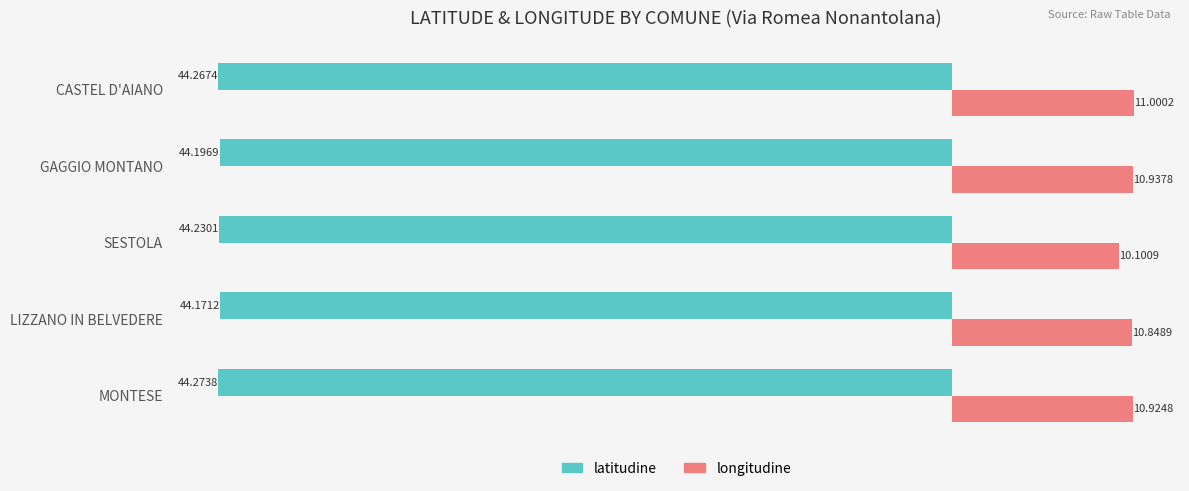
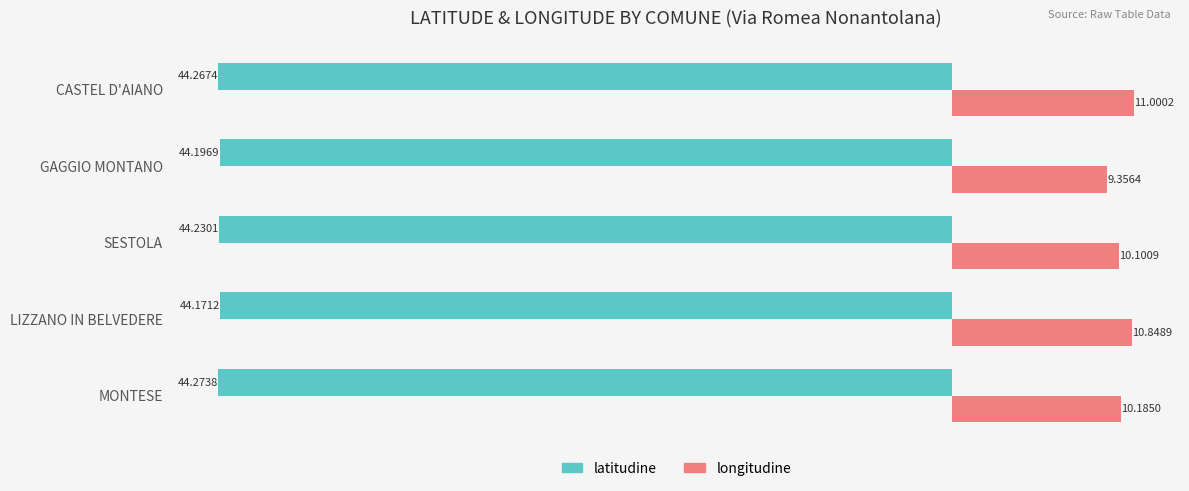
longitudine, GAGGIO MONTANO: 10.9378 -> 9.3564
longitudine, MONTESE: 10.9248 -> 10.1850
